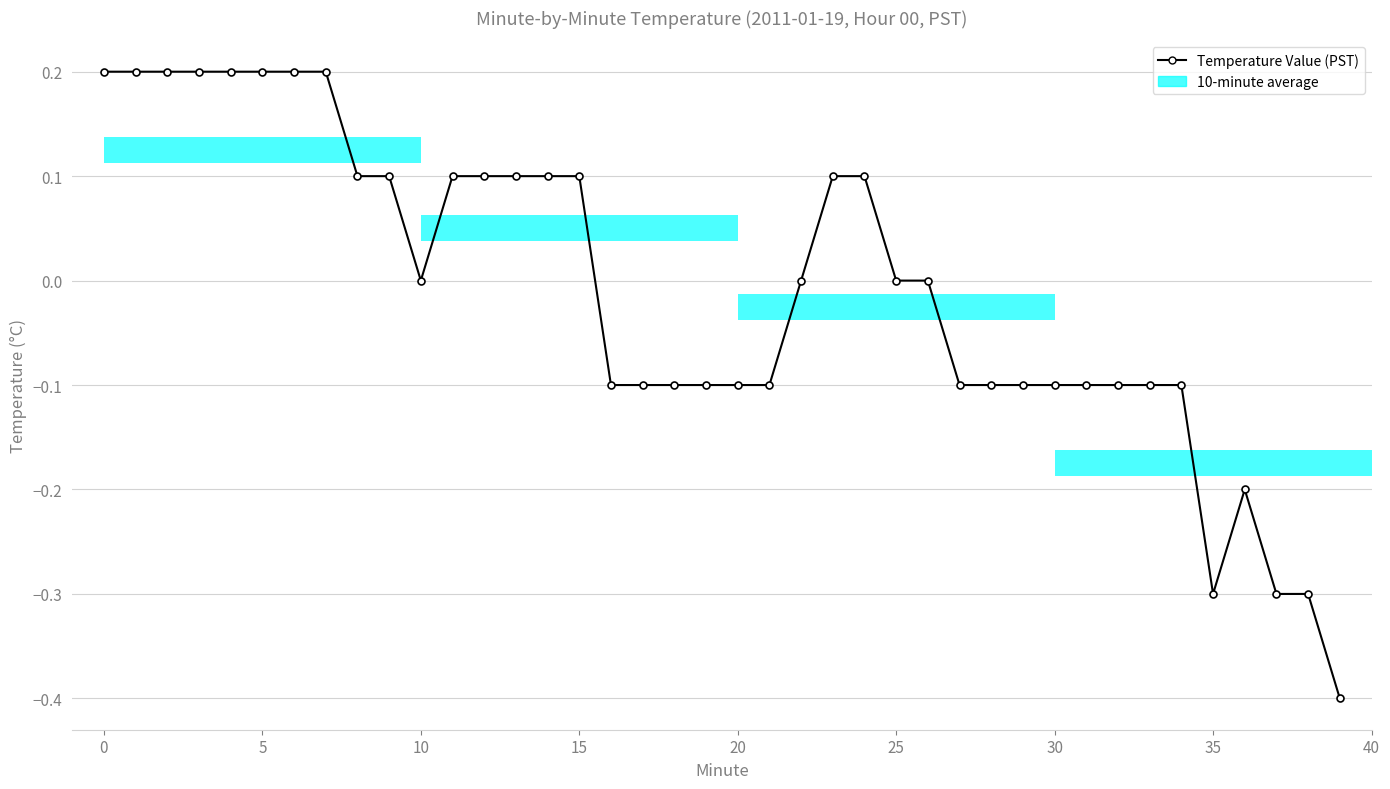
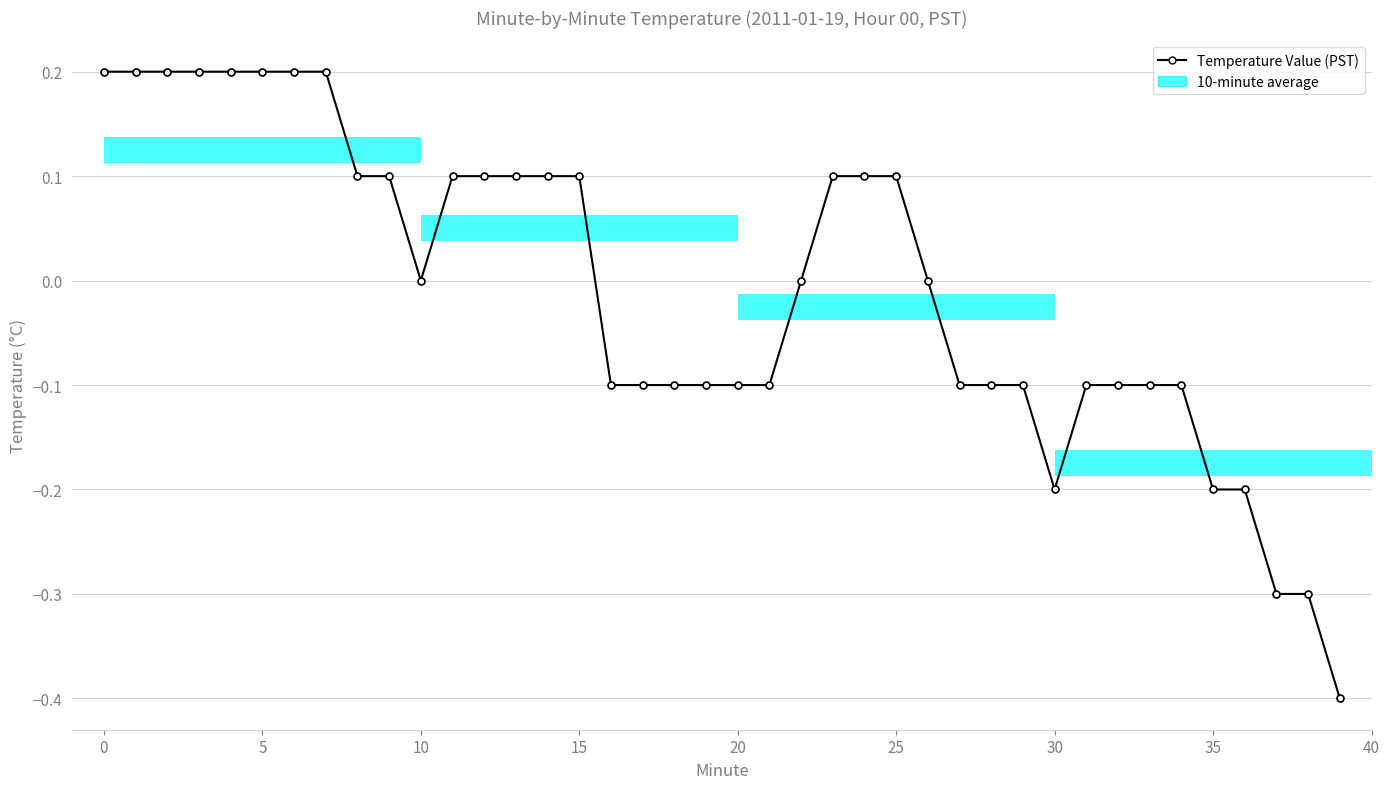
25: 0.0 -> 0.1
30: -0.1 -> -0.2
35: -0.3 -> -0.2
